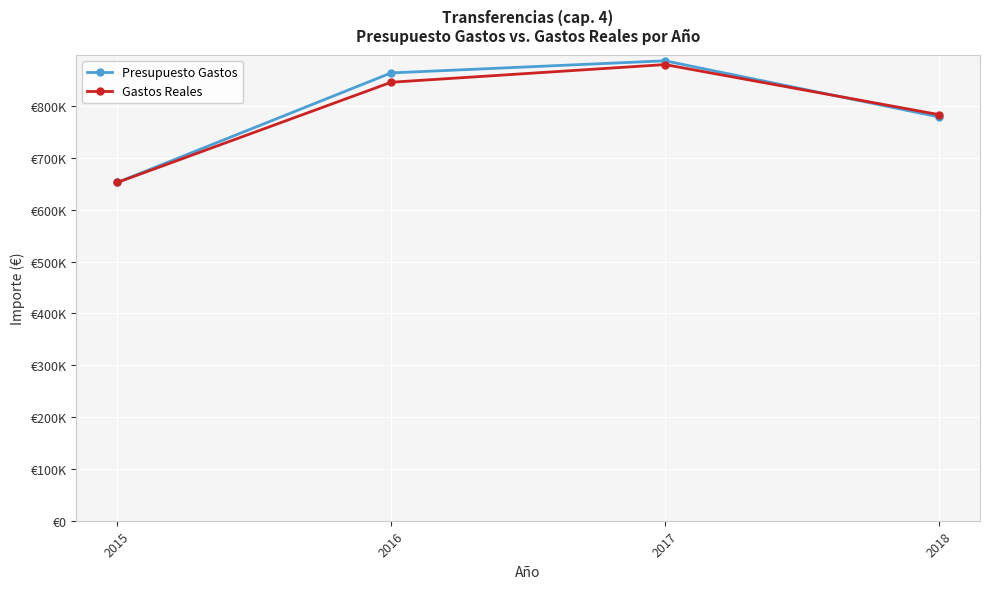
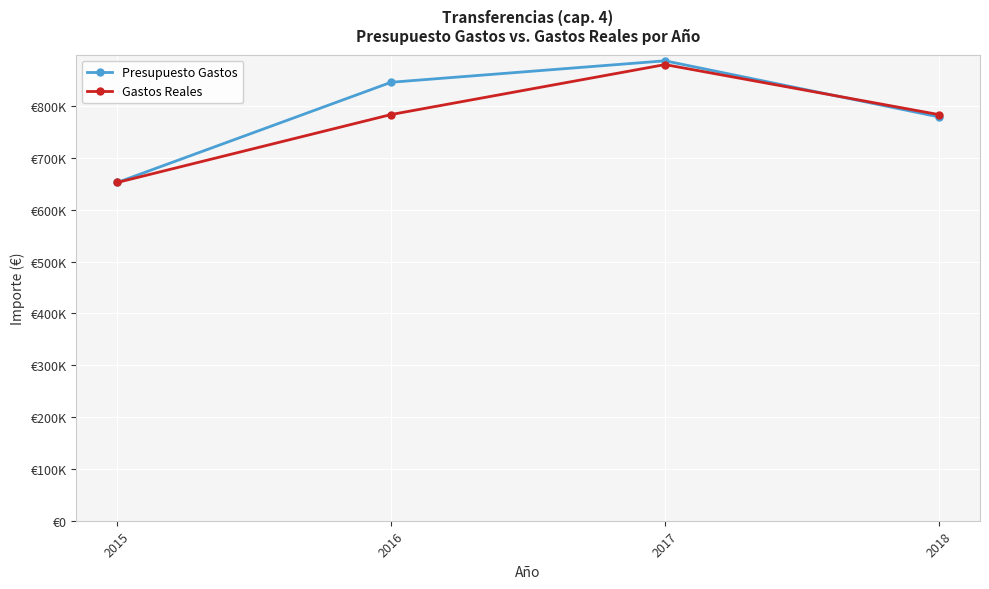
Presupuesto Gastos, 2016: €860000 -> €850000
Gastos Reales, 2016: €850000 -> €780000
